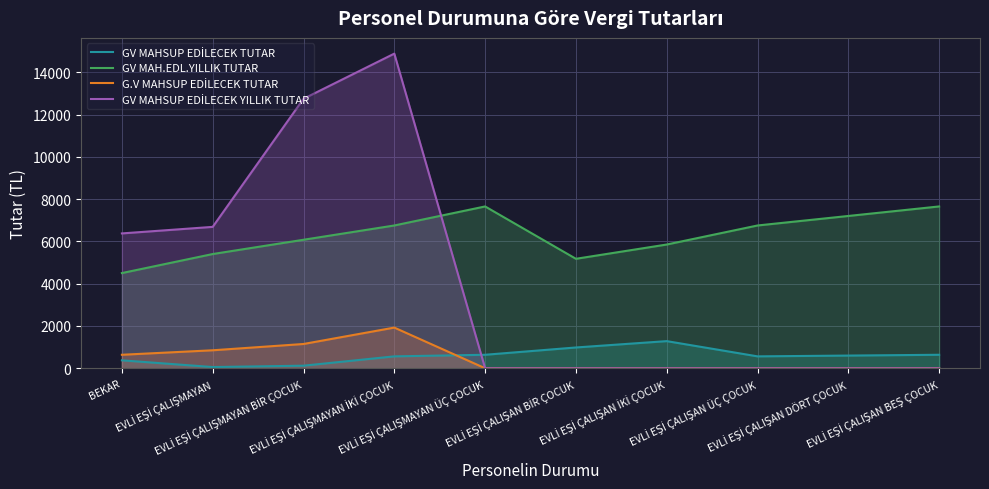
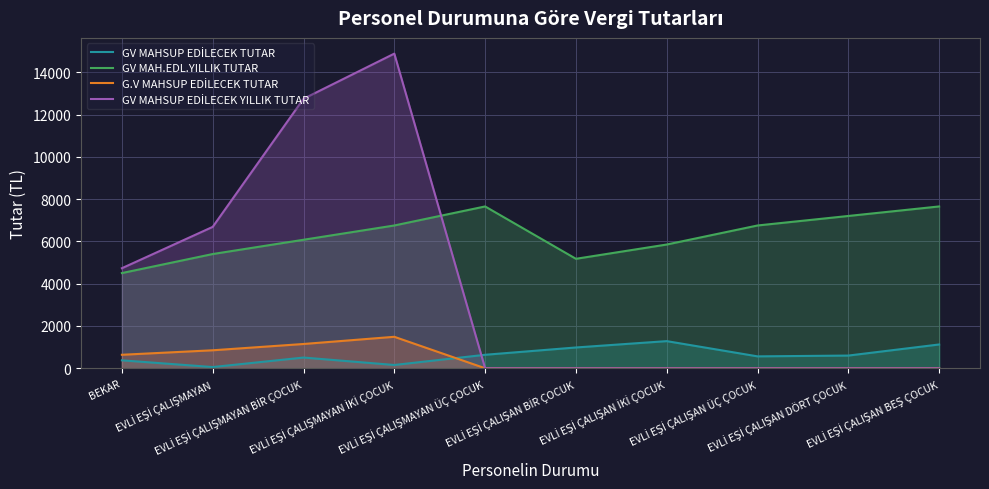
GV MAHSUP EDİLECEK YILLIK TUTAR, BEKAR: 6400 -> 4700
GV MAHSUP EDİLECEK TUTAR, EVLİ EŞİ ÇALIŞMAYAN BİR ÇOCUK: 100 -> 500
GV MAHSUP EDİLECEK TUTAR, EVLİ EŞİ ÇALIŞMAYAN İKİ ÇOCUK: 600 -> 200
G.V MAHSUP EDİLECEK TUTAR, EVLİ EŞİ ÇALIŞMAYAN İKİ ÇOCUK: 1900 -> 1500
GV MAHSUP EDİLECEK TUTAR, EVLİ EŞİ ÇALIŞAN BEŞ ÇOCUK: 600 -> 1100
